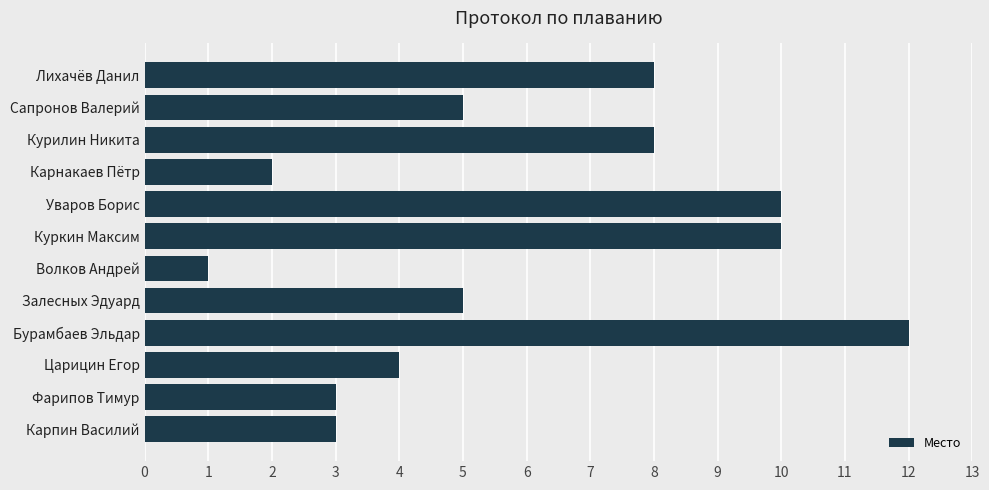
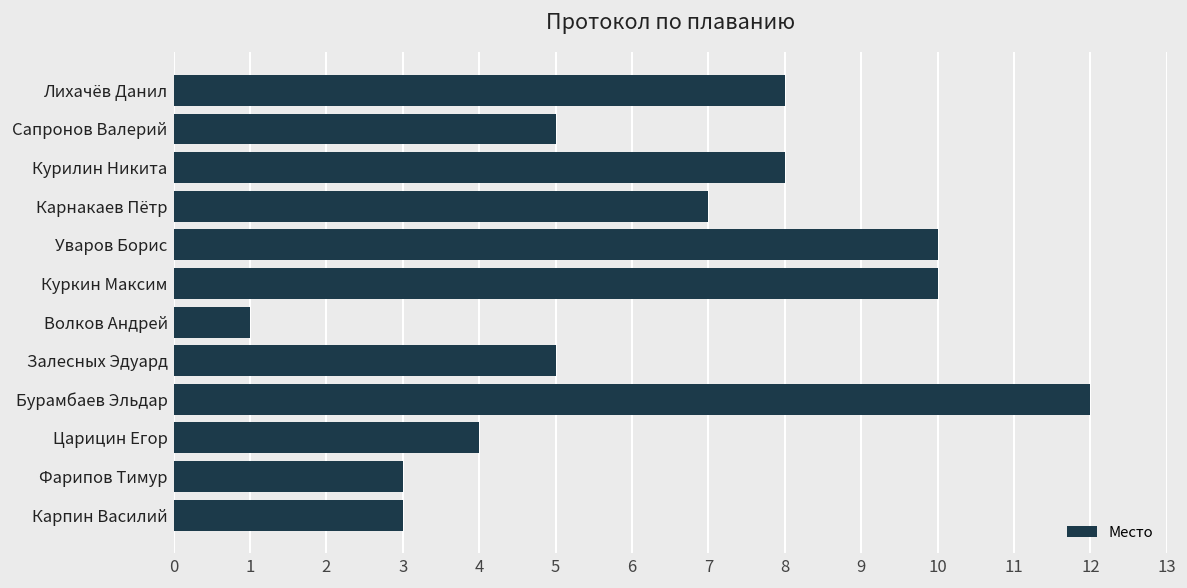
Карнакаев Пётр: 2 -> 7
